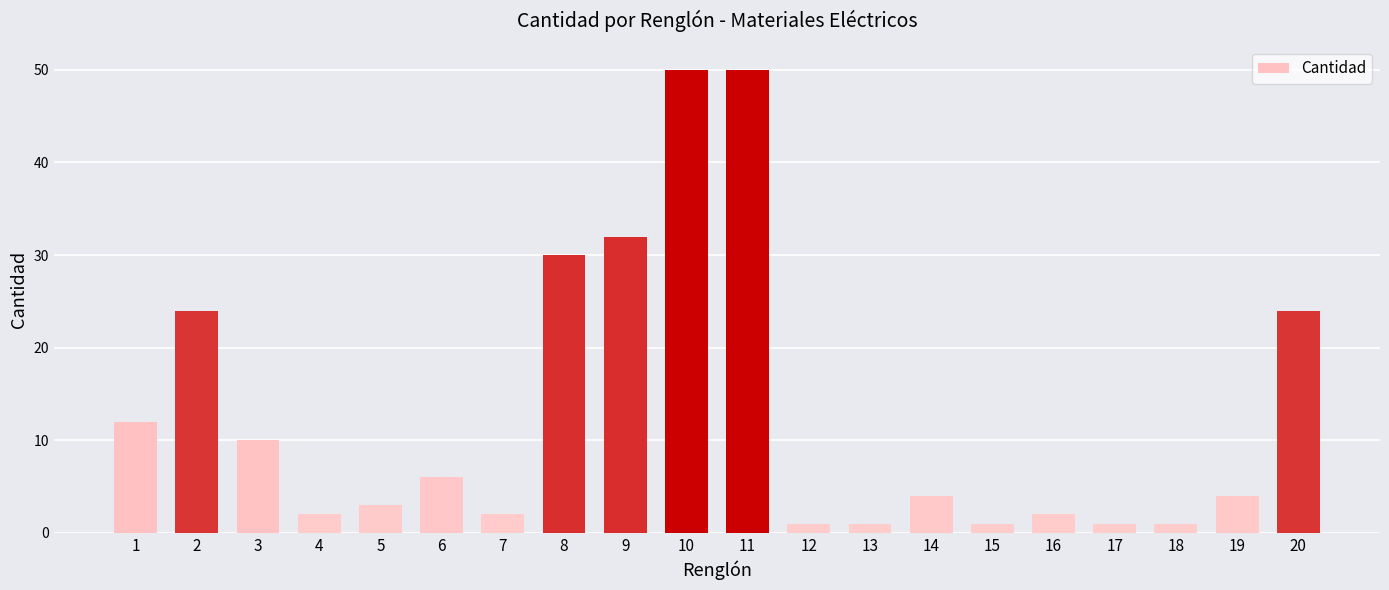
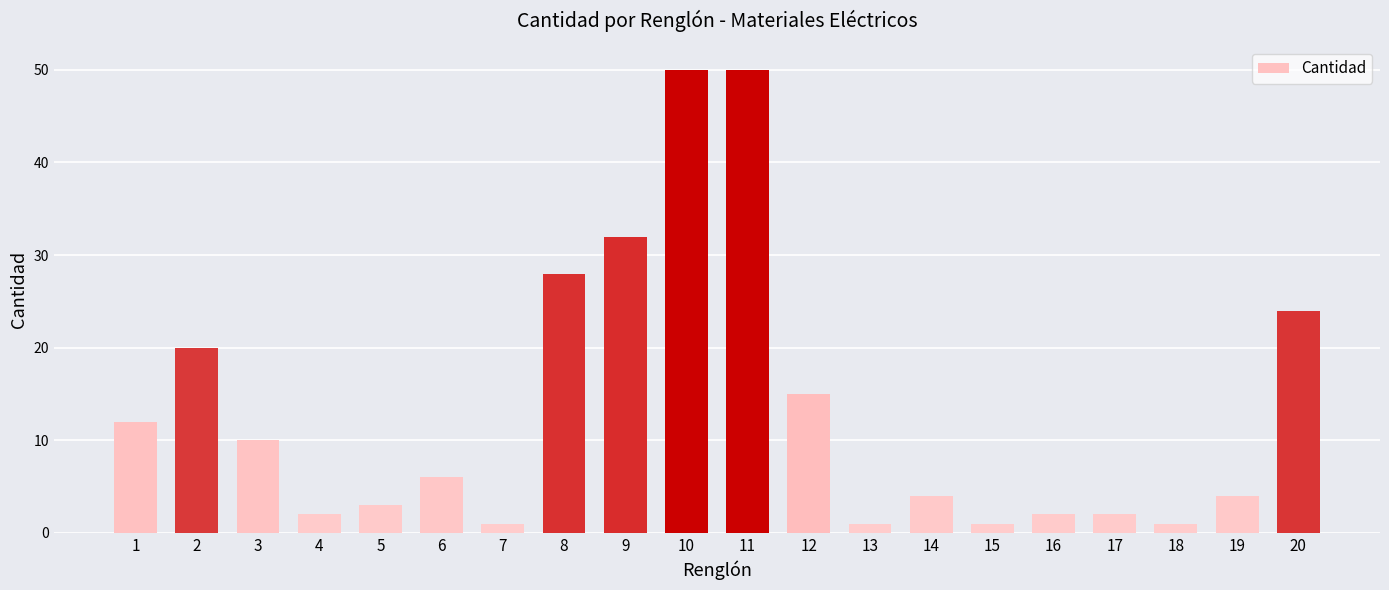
2: 24 -> 20
7: 2 -> 1
8: 30 -> 28
12: 1 -> 15
17: 1 -> 2
